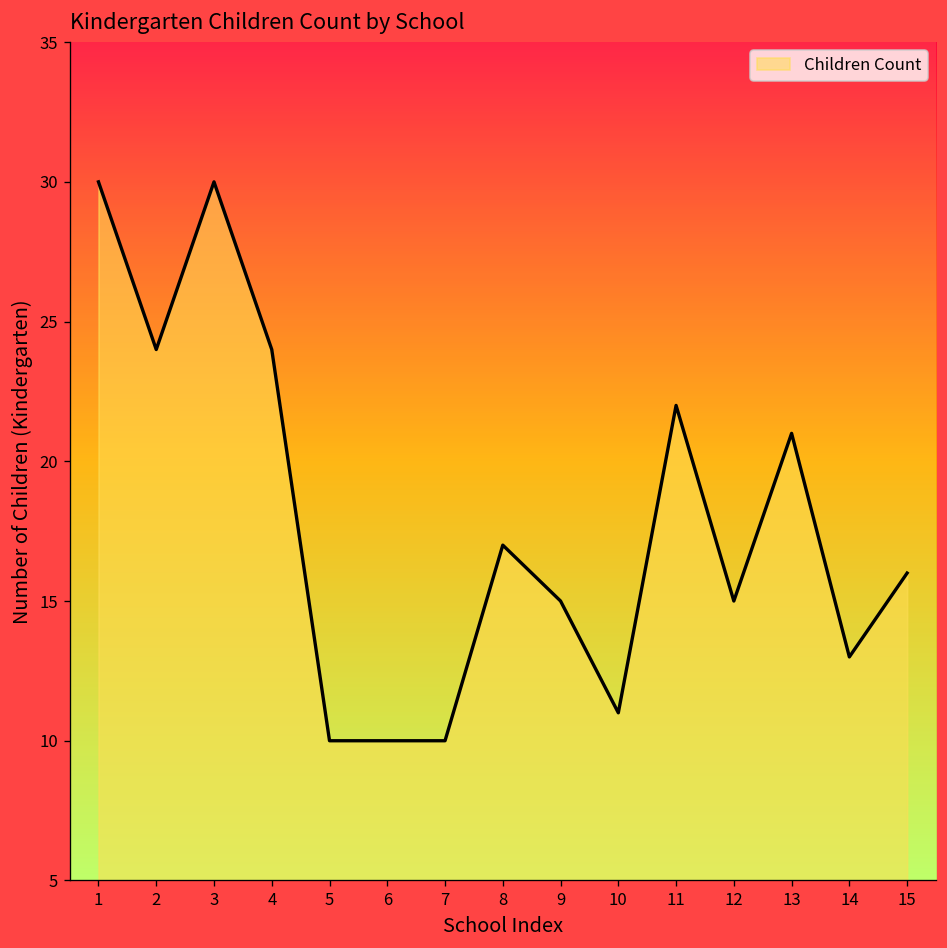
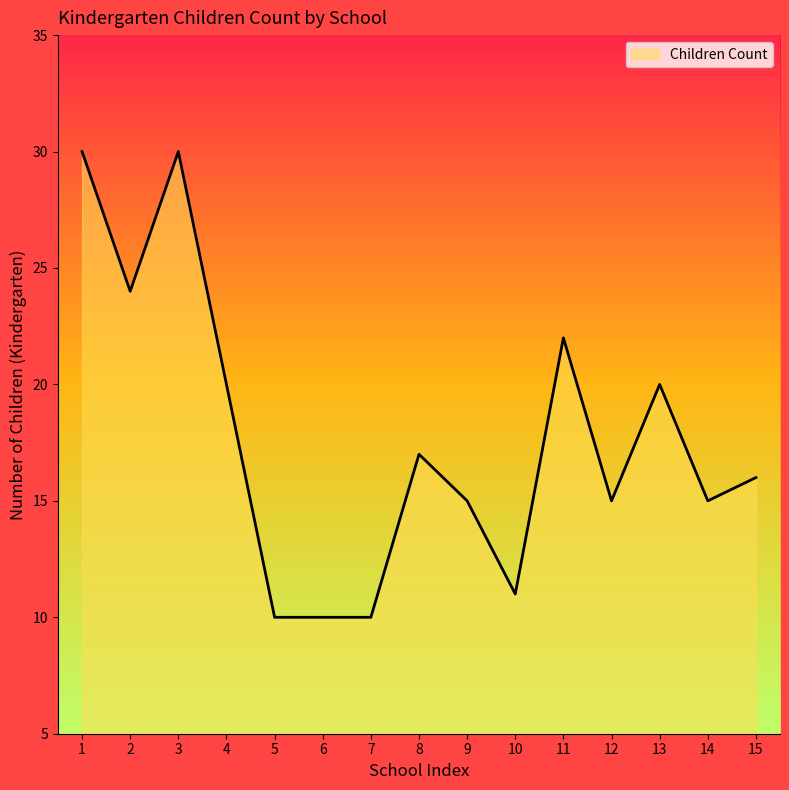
4: 24 -> 20
13: 21 -> 20
14: 13 -> 15
